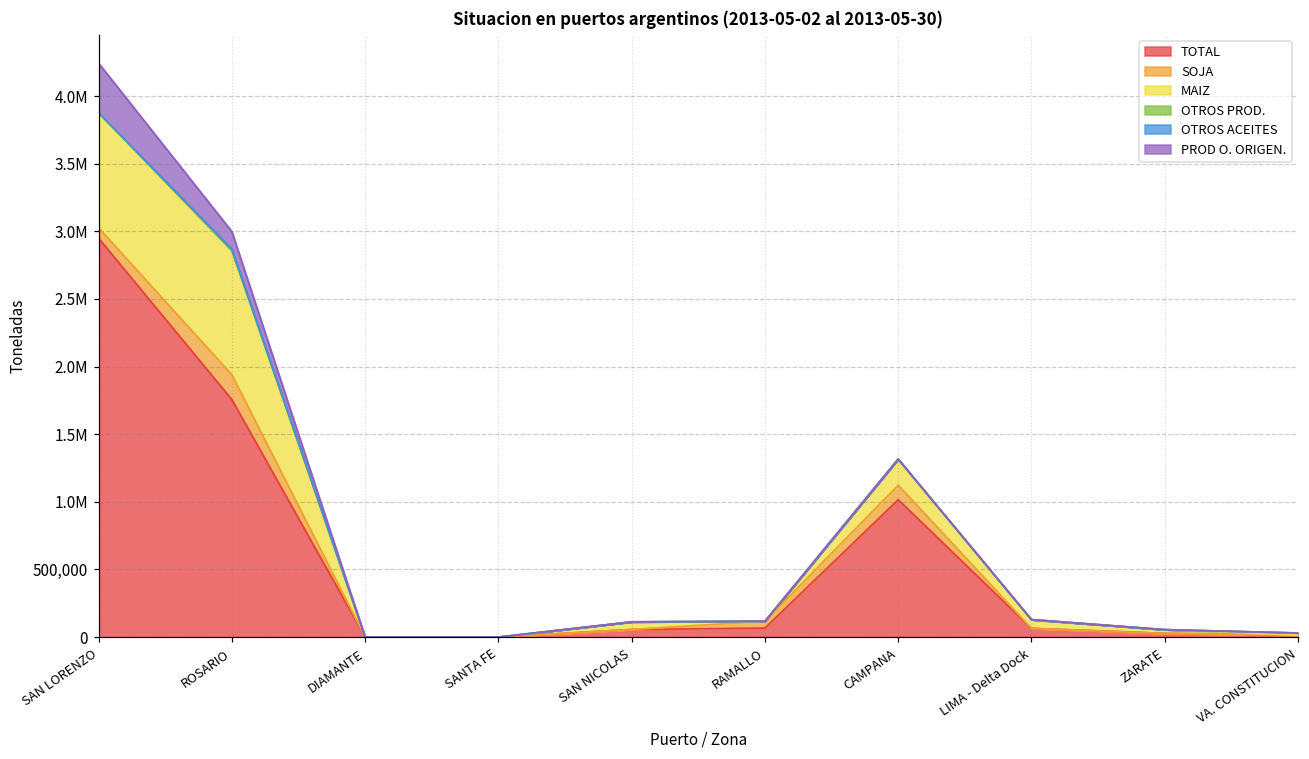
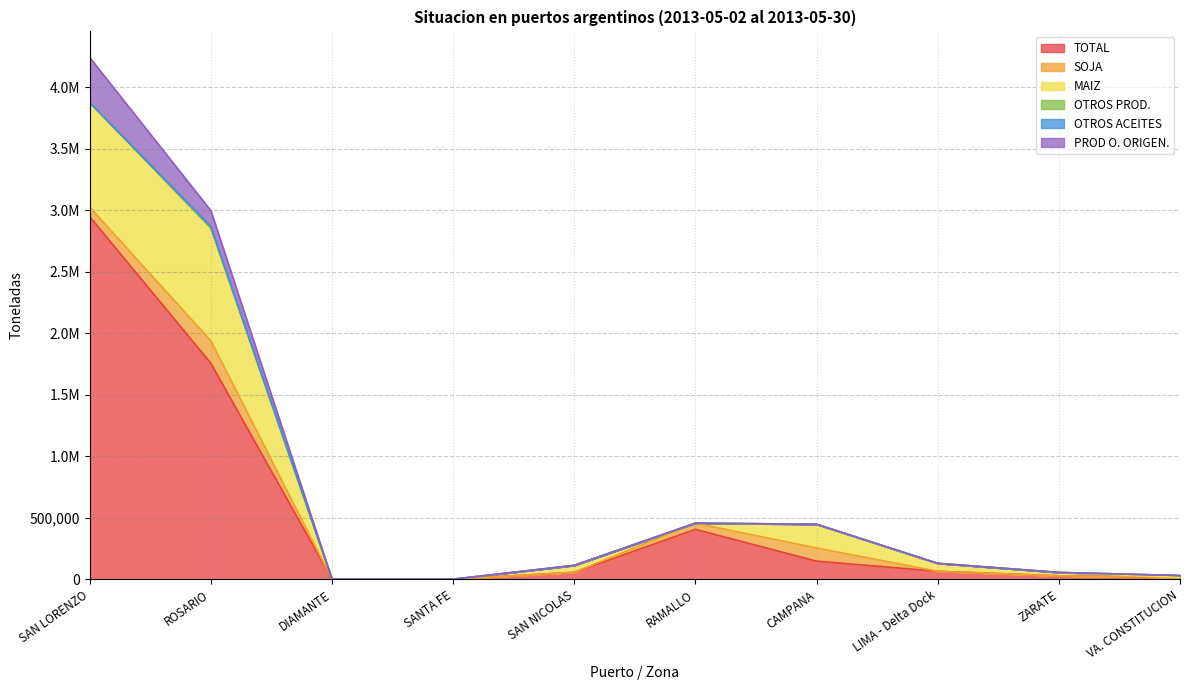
TOTAL, RAMALLO: 70,000 -> 410,000
TOTAL, CAMPANA: 1,020,000 -> 150,000
